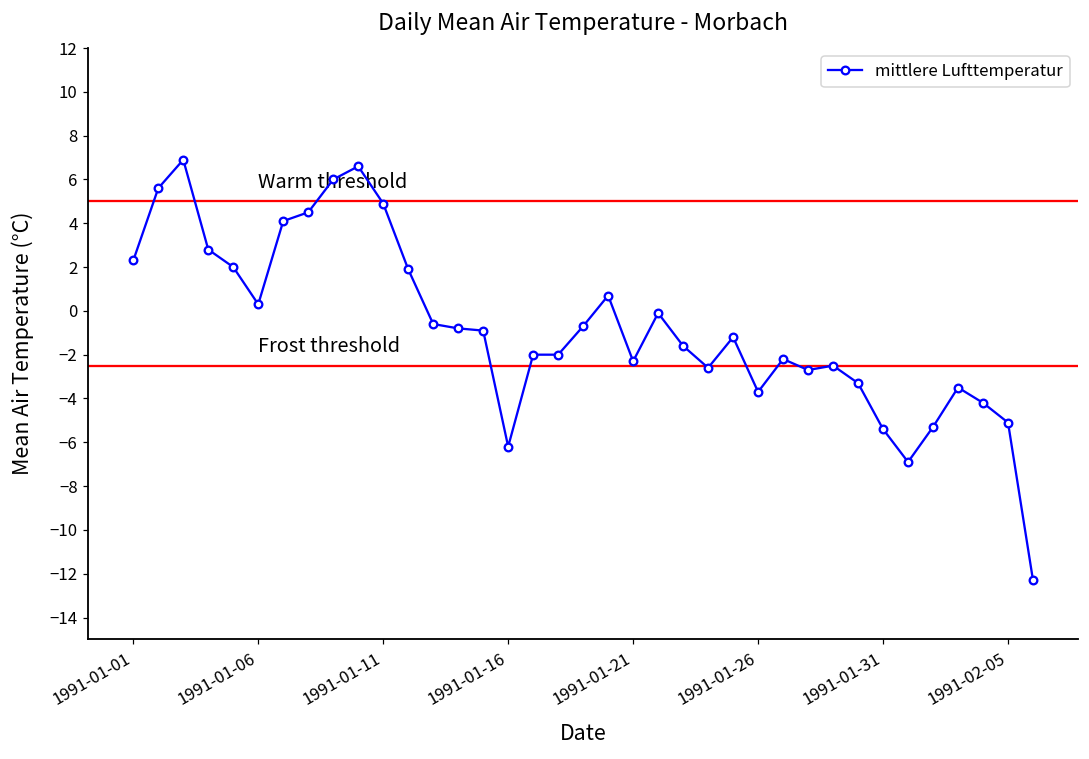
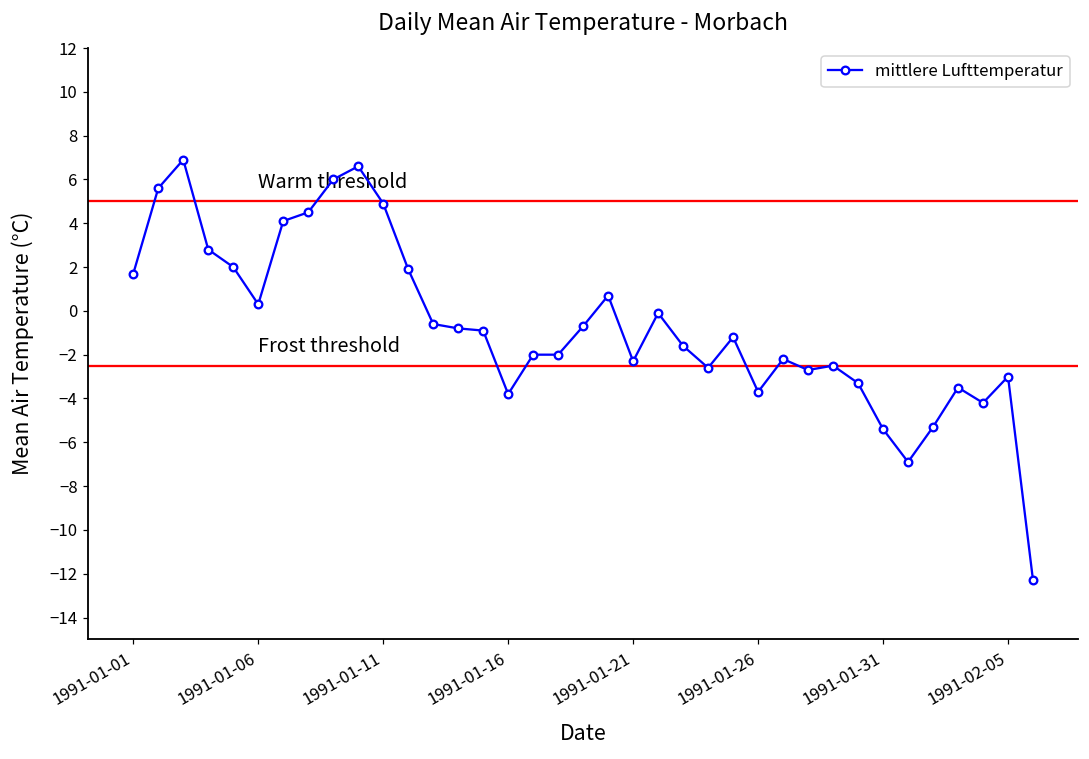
1991-01-01: 2.3 -> 1.7
1991-01-16: -6.2 -> -3.8
1991-02-05: -5.1 -> -3.0
